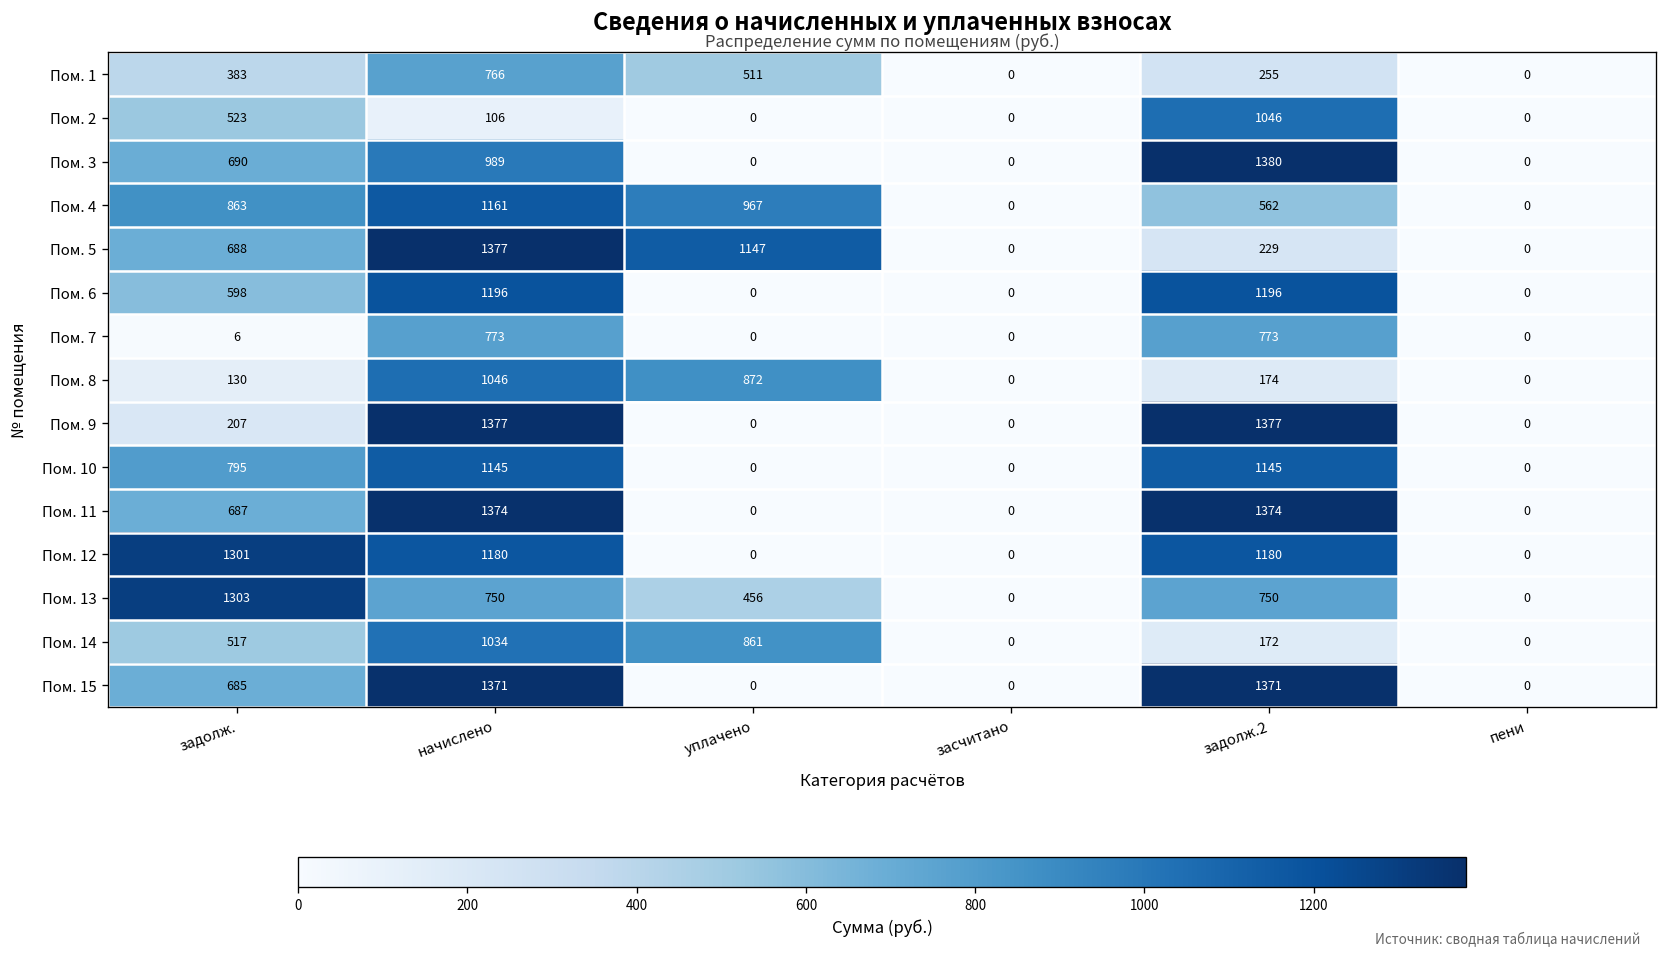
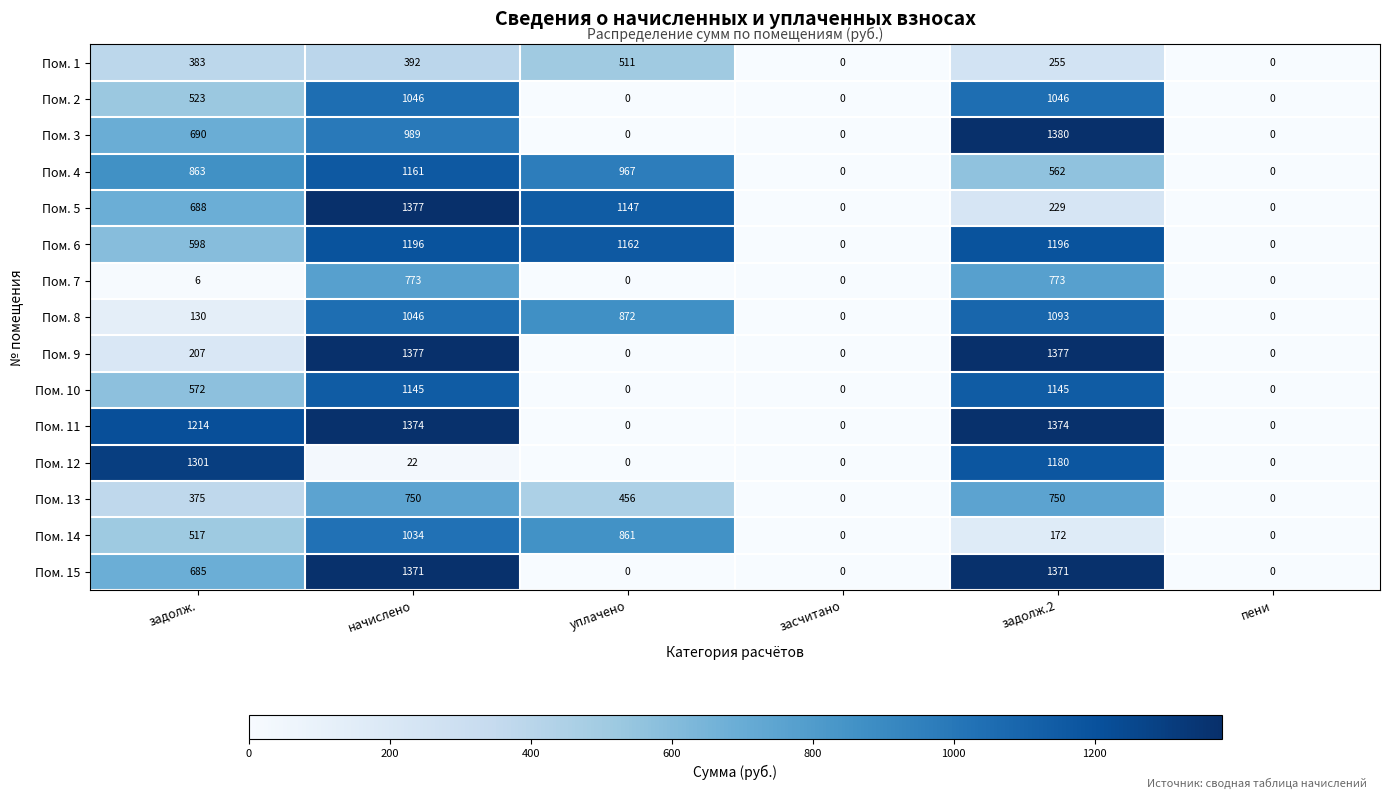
Пом. 1, начислено: 766 -> 392
Пом. 2, начислено: 106 -> 1046
Пом. 6, уплачено: 0 -> 1162
Пом. 8, задолж.2: 174 -> 1093
Пом. 10, задолж.: 795 -> 572
Пом. 11, задолж.: 687 -> 1214
Пом. 12, начислено: 1180 -> 22
Пом. 13, задолж.: 1303 -> 375
